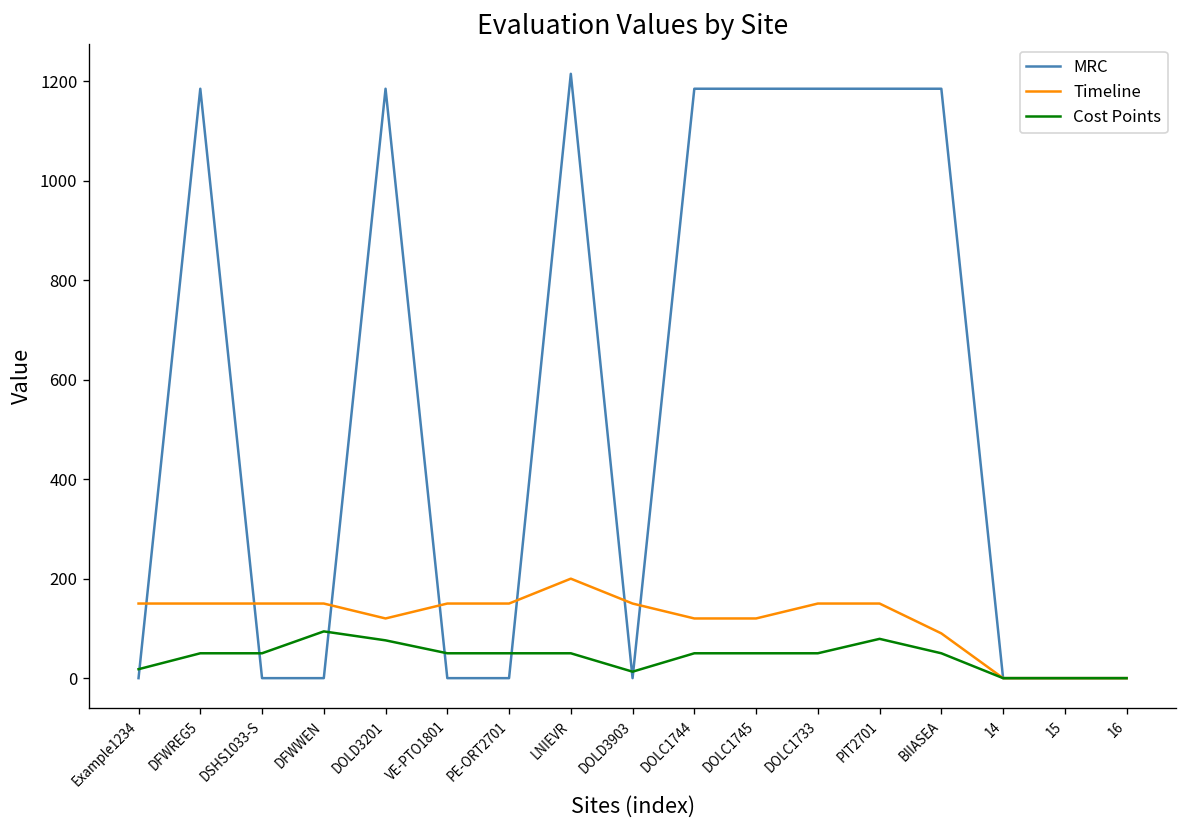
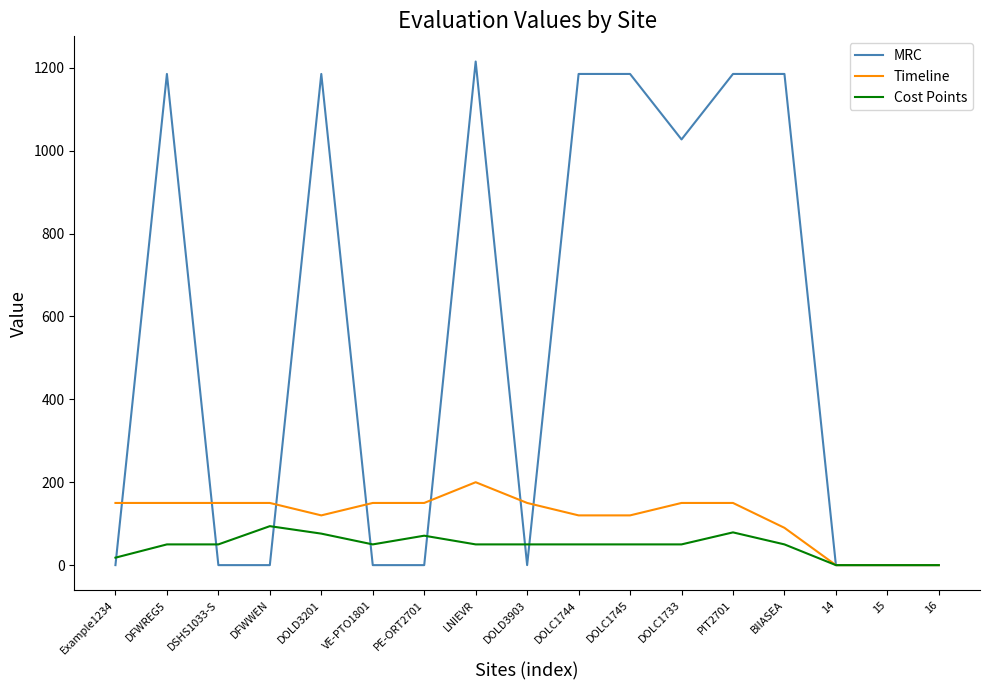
Cost Points, PE-ORT2701: 50 -> 70
Cost Points, DOLD3903: 10 -> 50
MRC, DOLC1733: 1190 -> 1030
